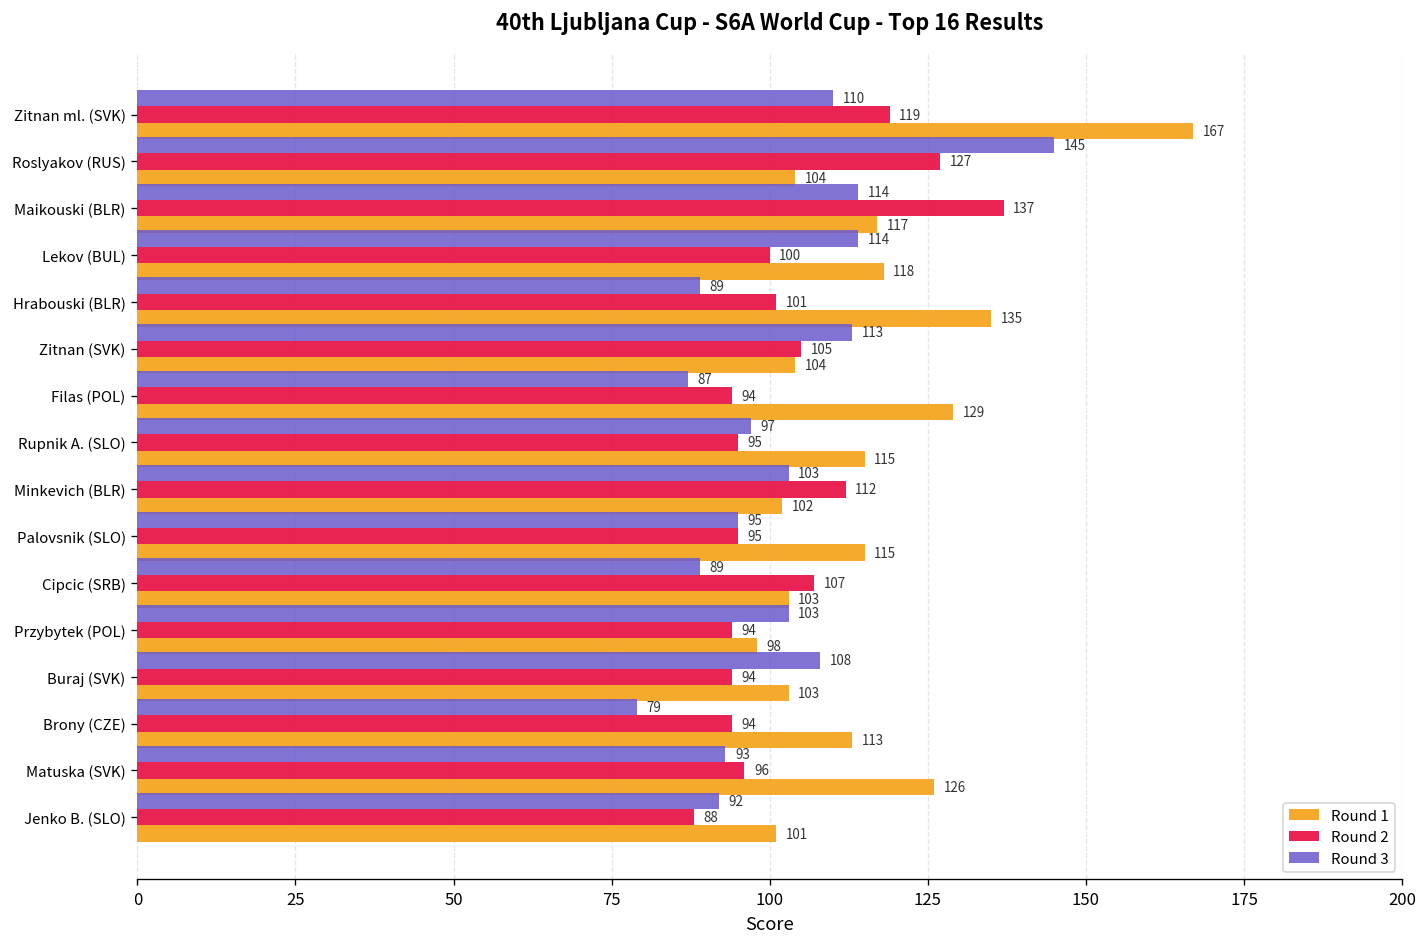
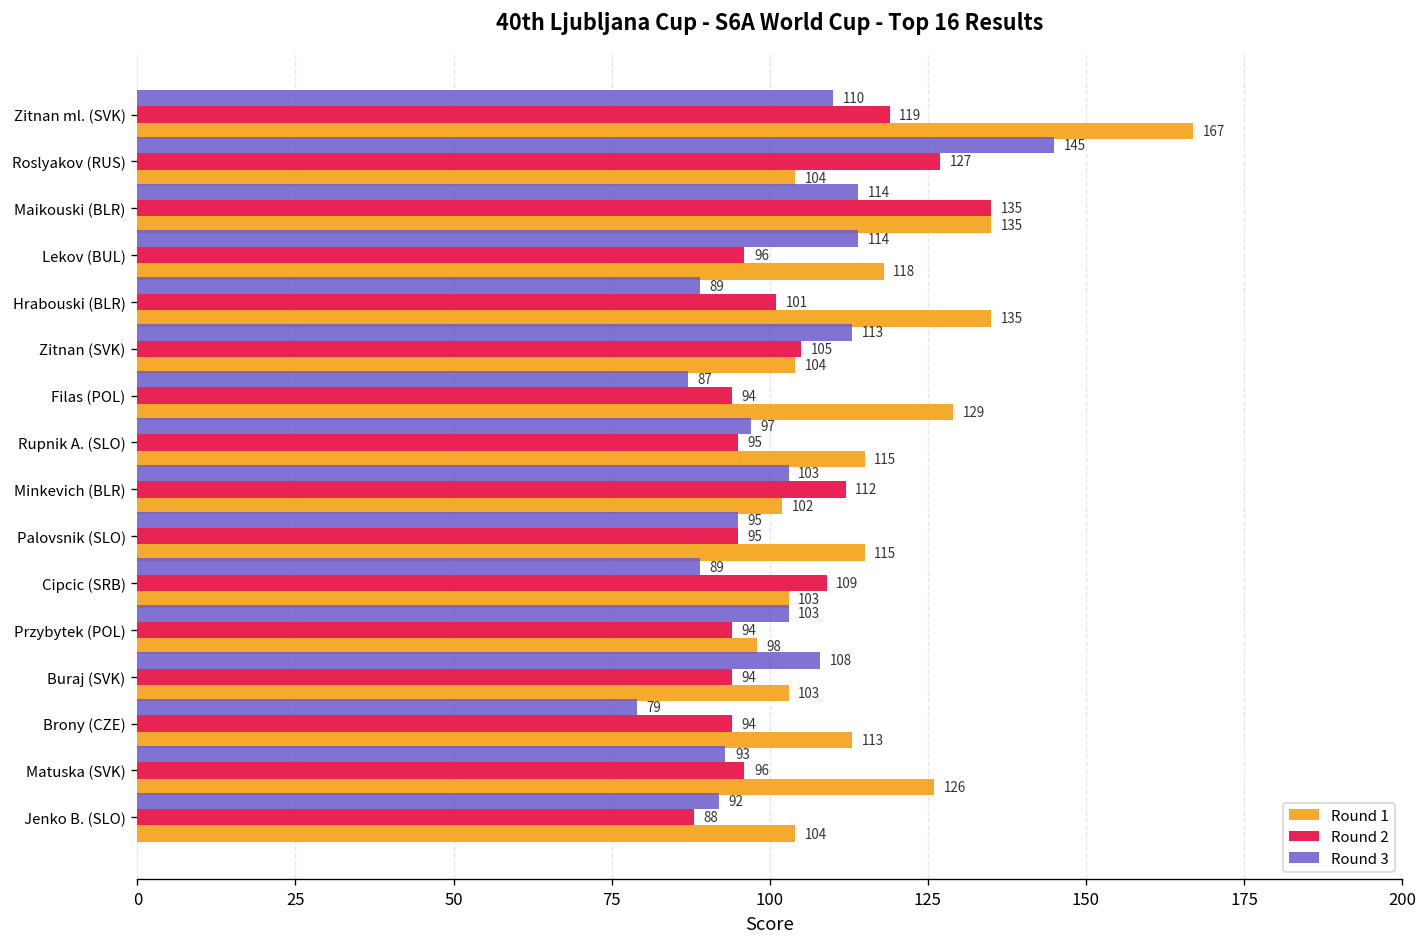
Round 2, Maikouski (BLR): 137 -> 135
Round 1, Maikouski (BLR): 117 -> 135
Round 2, Lekov (BUL): 100 -> 96
Round 2, Cipcic (SRB): 107 -> 109
Round 1, Jenko B. (SLO): 101 -> 104
